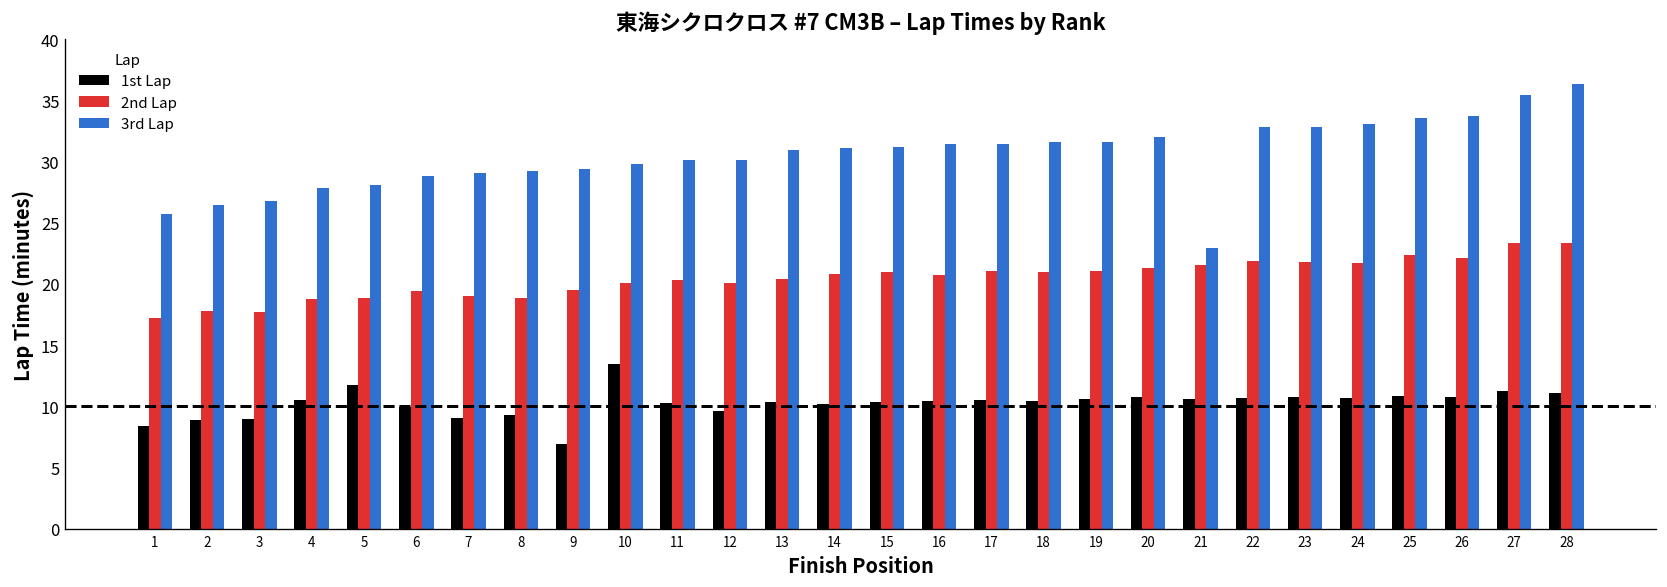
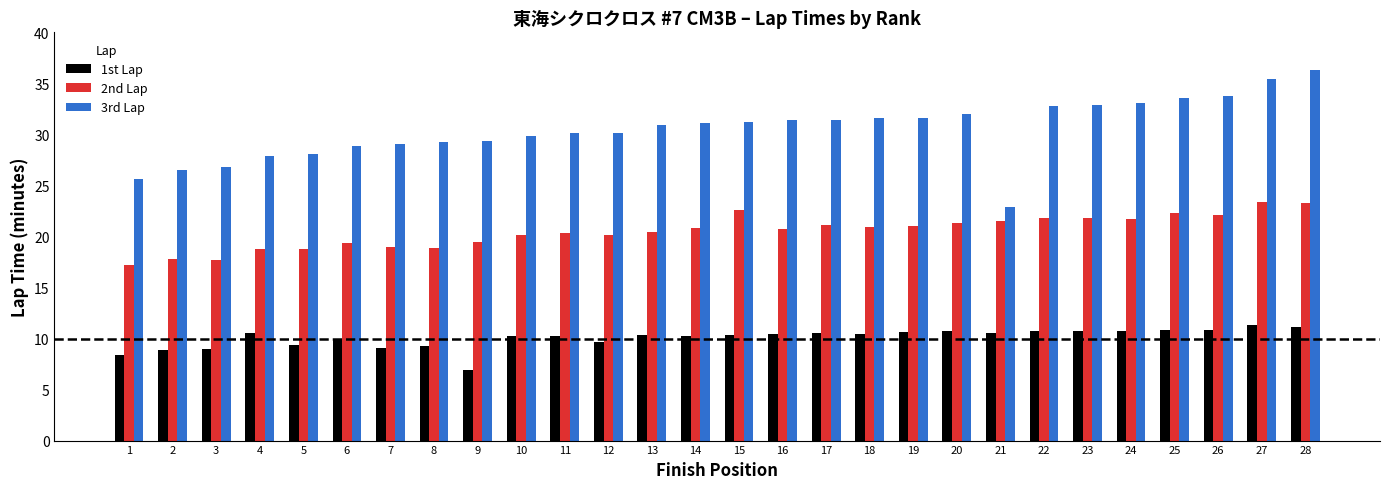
1st Lap, 5: 11.8 -> 9.3
1st Lap, 10: 13.4 -> 10.3
2nd Lap, 15: 21.0 -> 22.6
